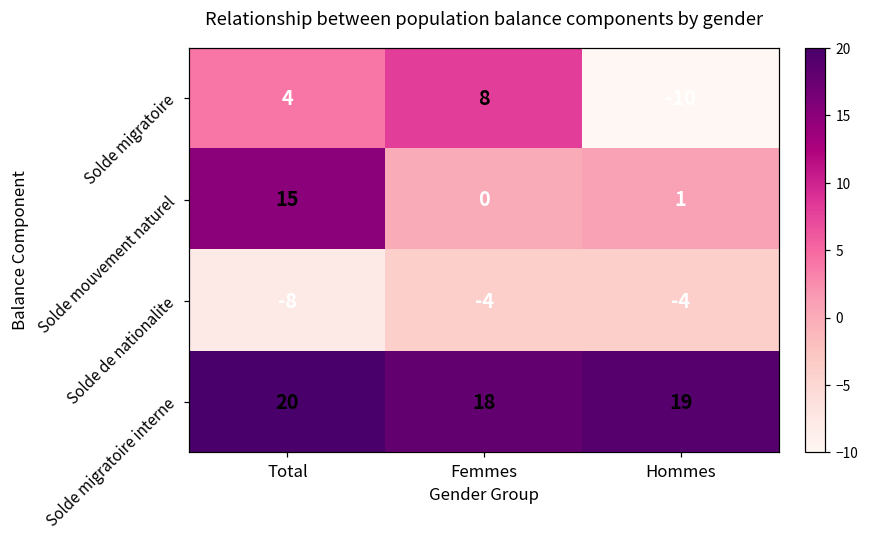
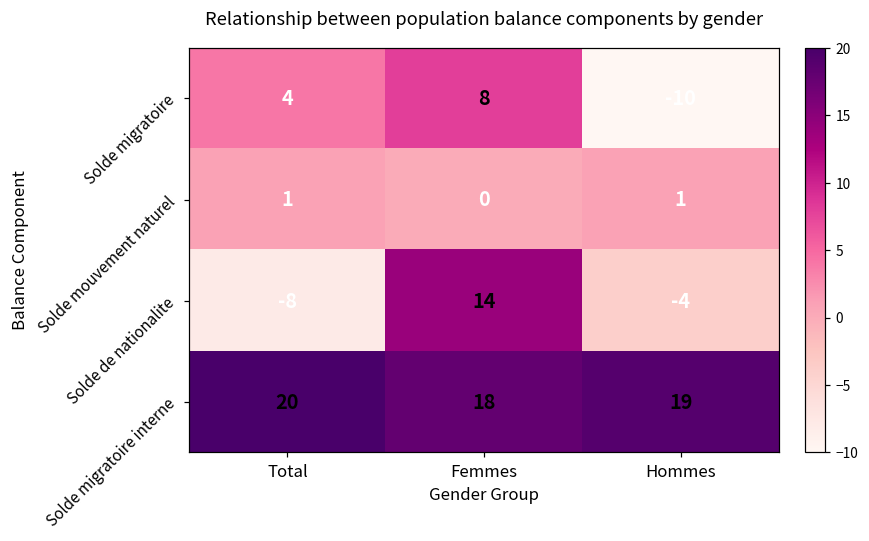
Solde mouvement naturel, Total: 15 -> 1
Solde de nationalite, Femmes: -4 -> 14
